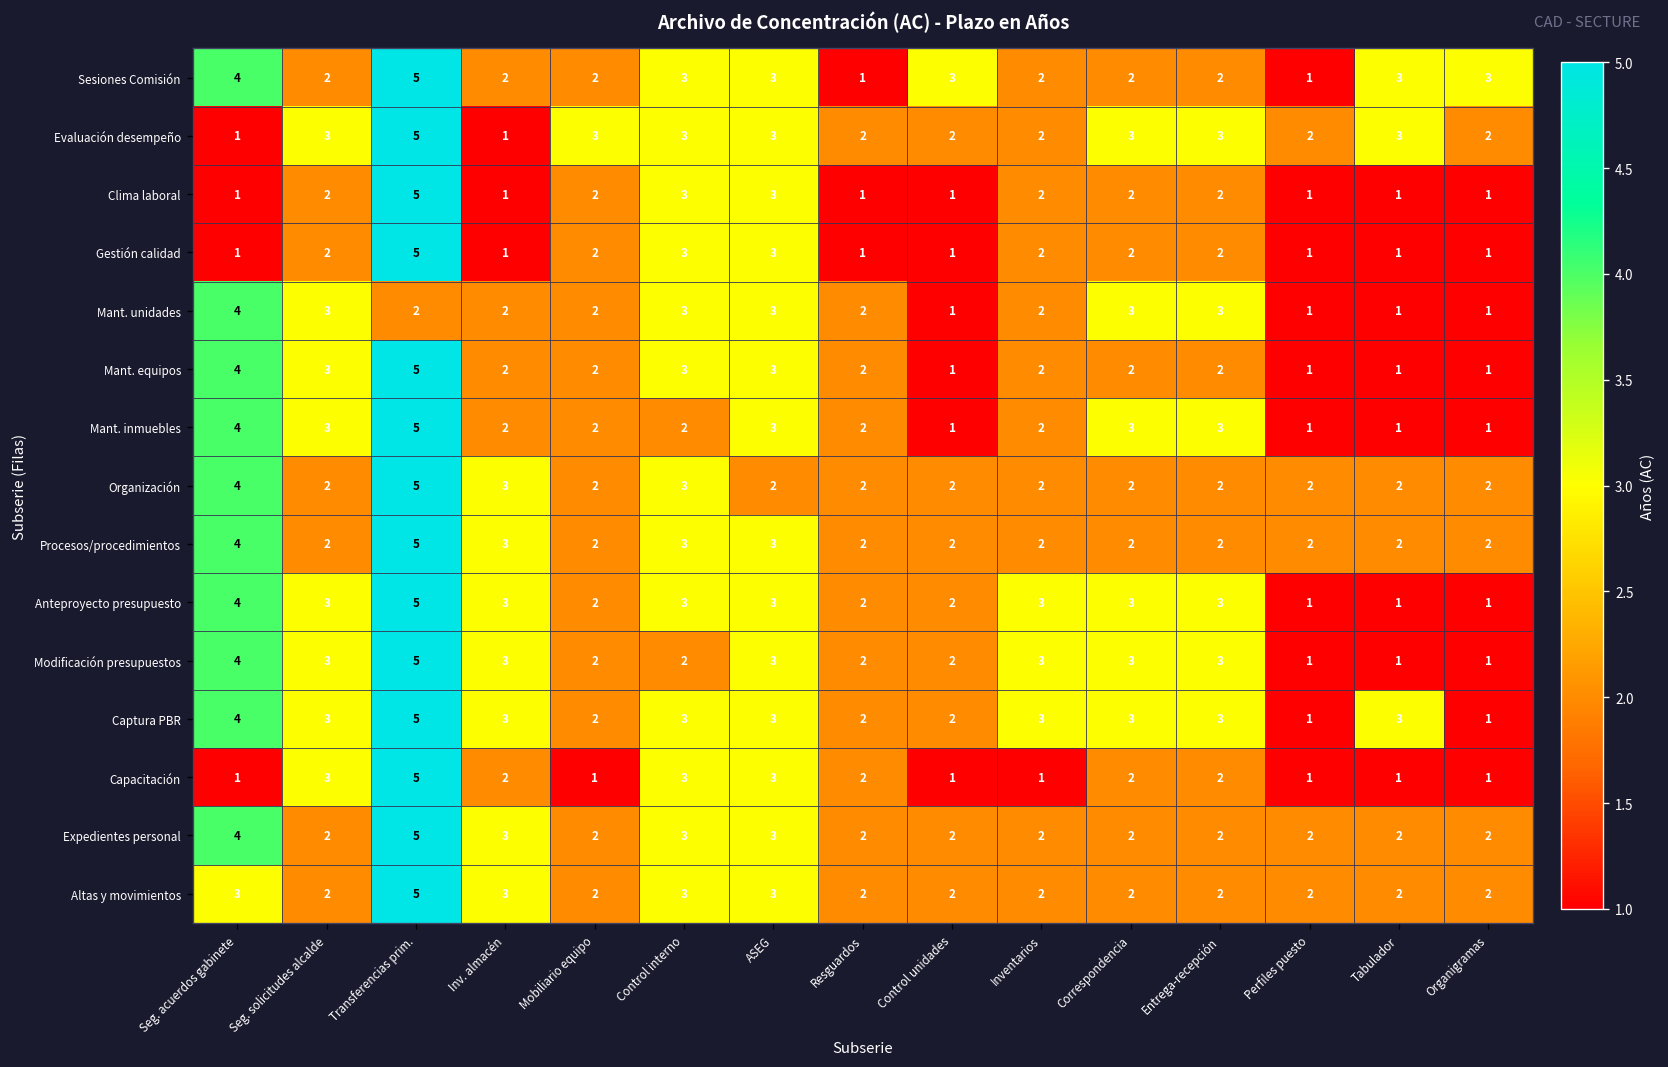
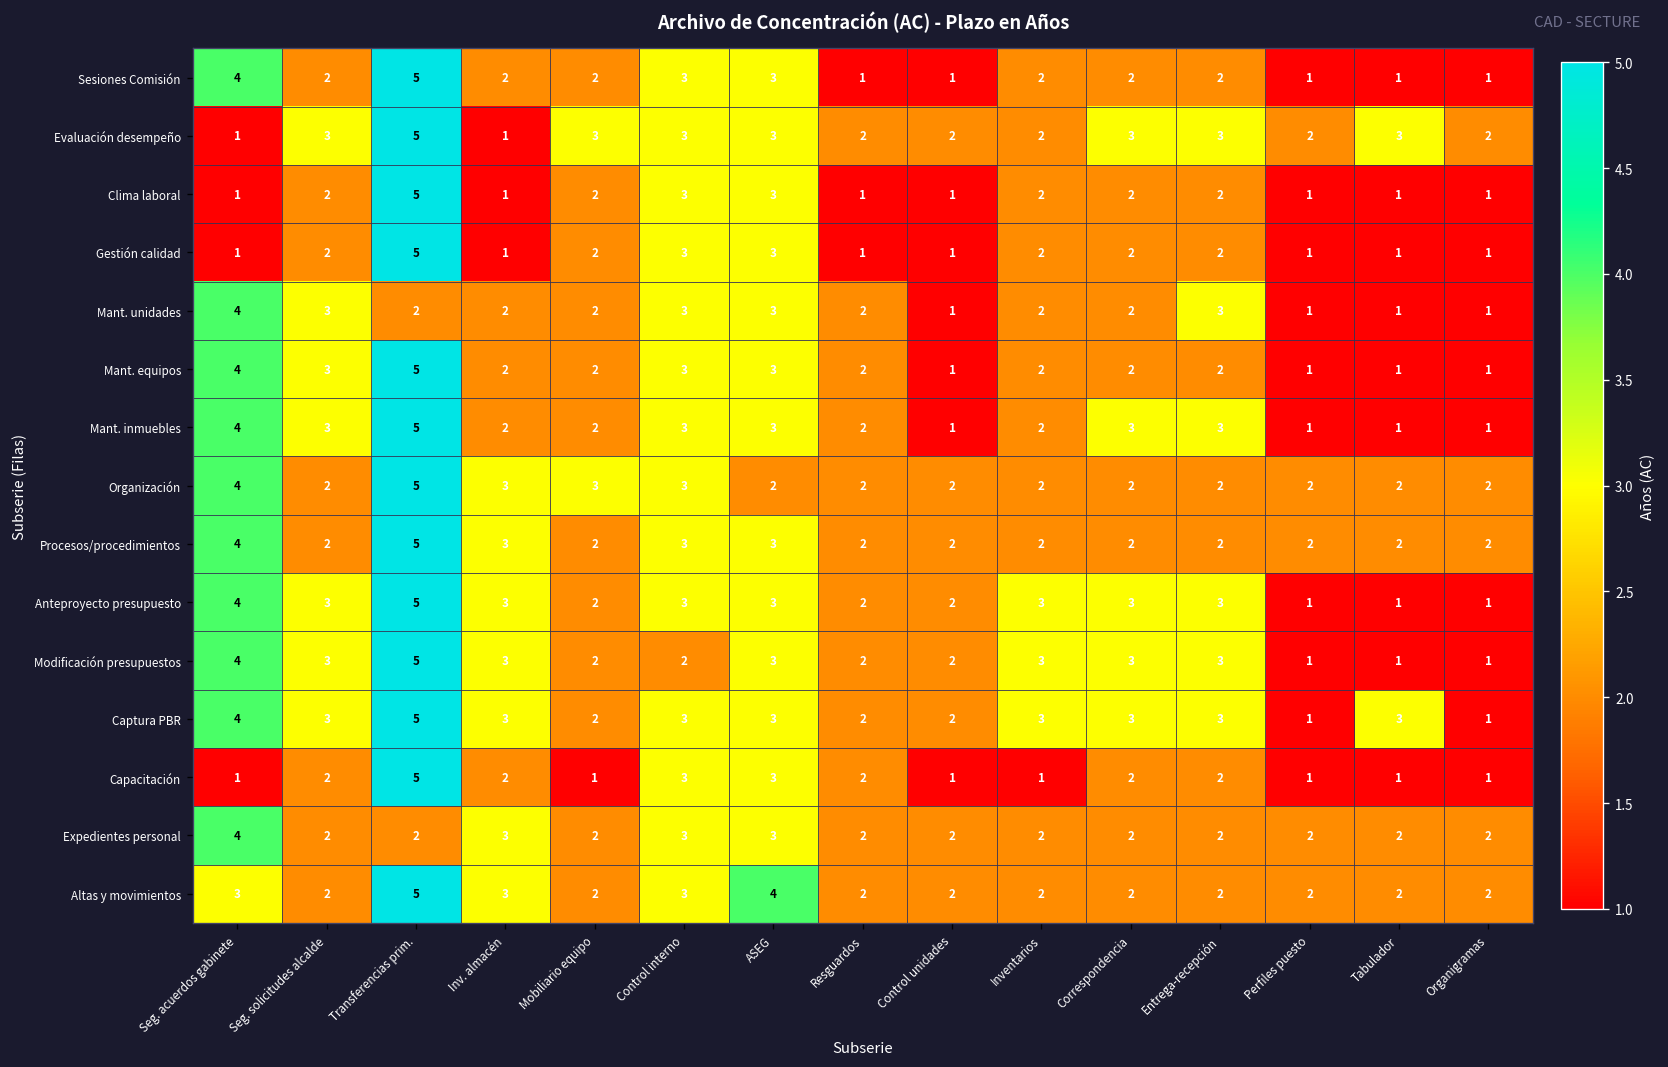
Sesiones Comisión, Control unidades: 3 -> 1
Sesiones Comisión, Tabulador: 3 -> 1
Sesiones Comisión, Organigramas: 3 -> 1
Mant. unidades, Correspondencia: 3 -> 2
Mant. inmuebles, Control interno: 2 -> 3
Organización, Mobiliario equipo: 2 -> 3
Capacitación, Seg. solicitudes alcalde: 3 -> 2
Expedientes personal, Transferencias prim.: 5 -> 2
Altas y movimientos, ASEG: 3 -> 4
